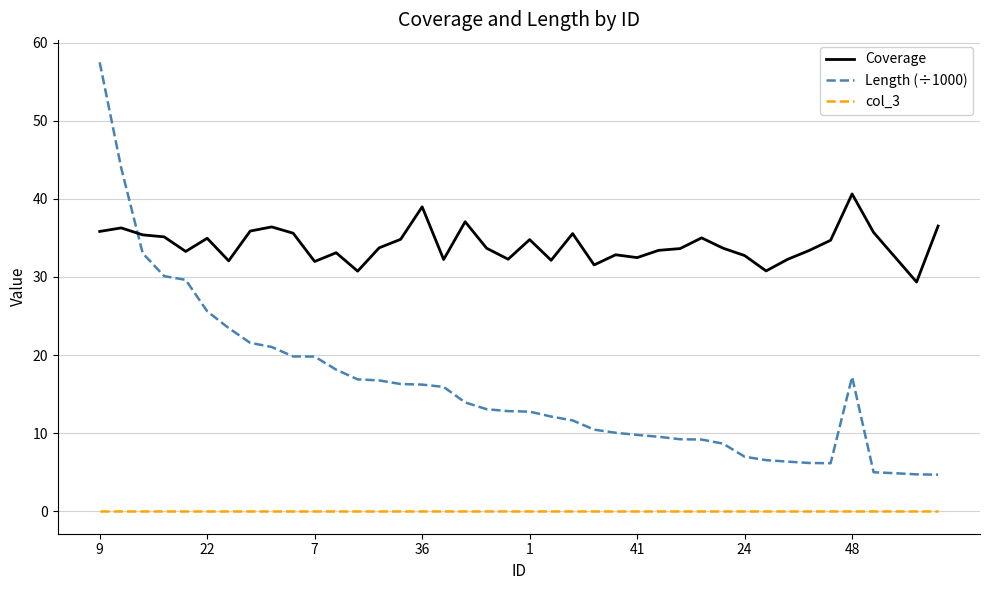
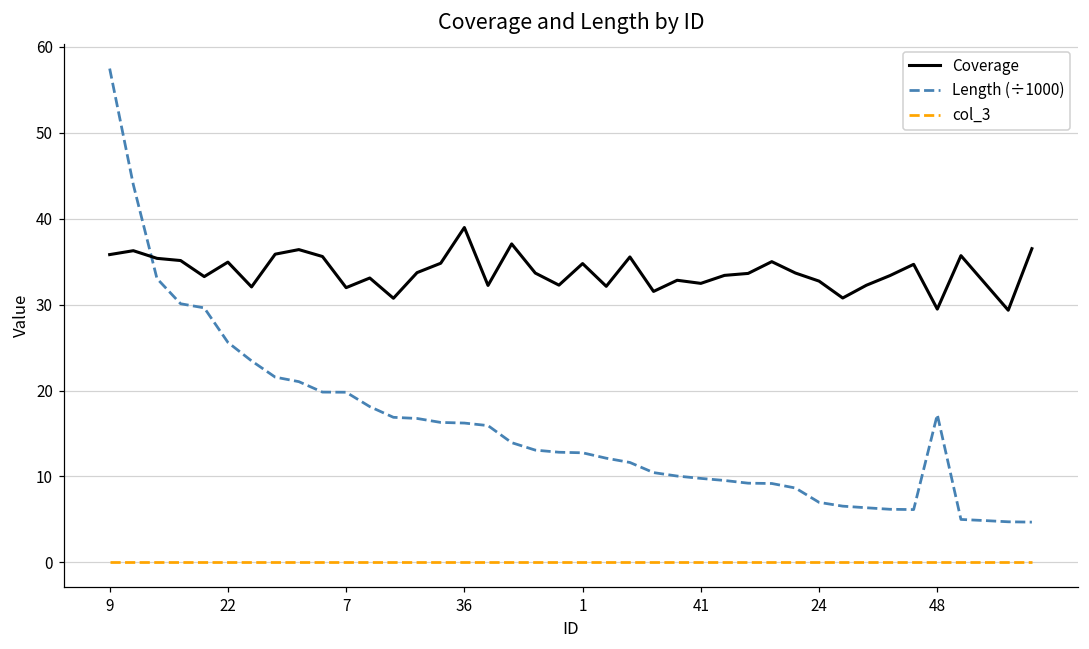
Coverage, 48: 41 -> 29
